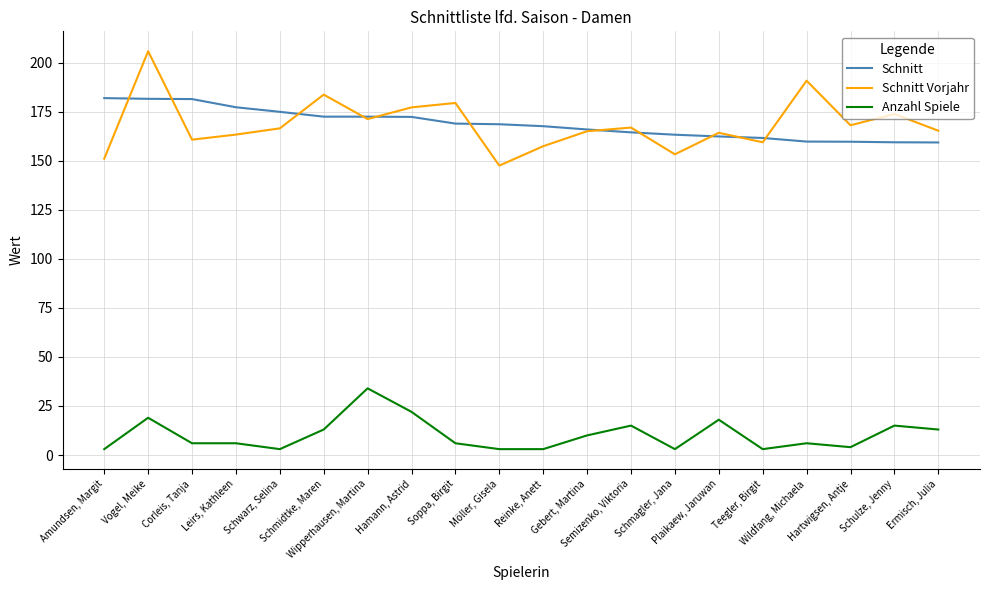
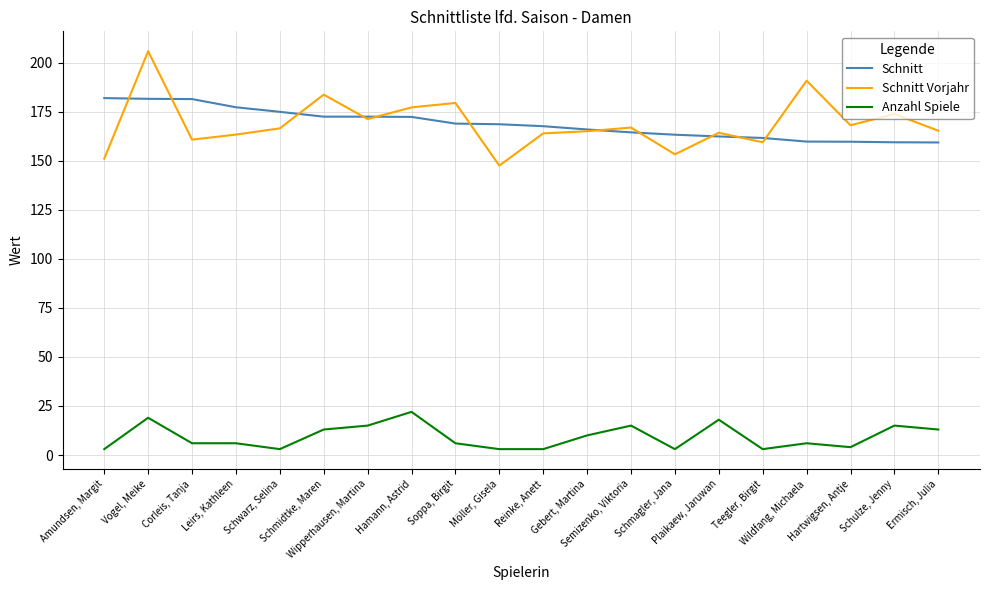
Anzahl Spiele, Wipperhausen, Martina: 34 -> 15
Schnitt Vorjahr, Reinke, Anett: 157 -> 164
